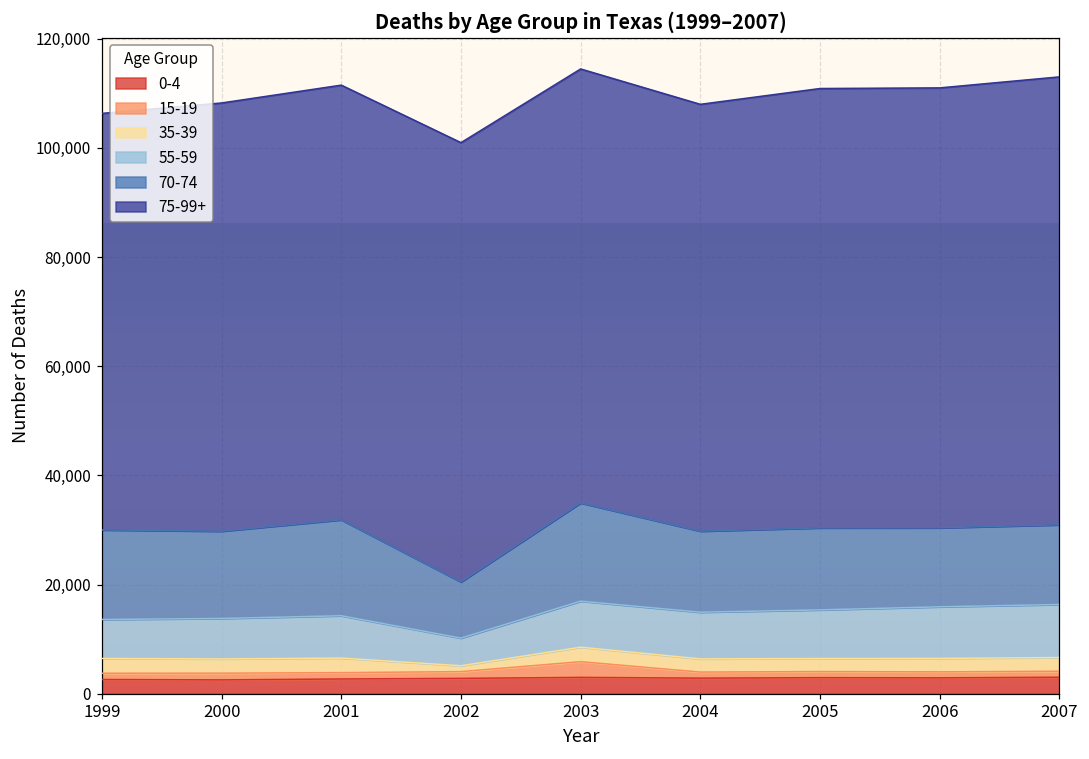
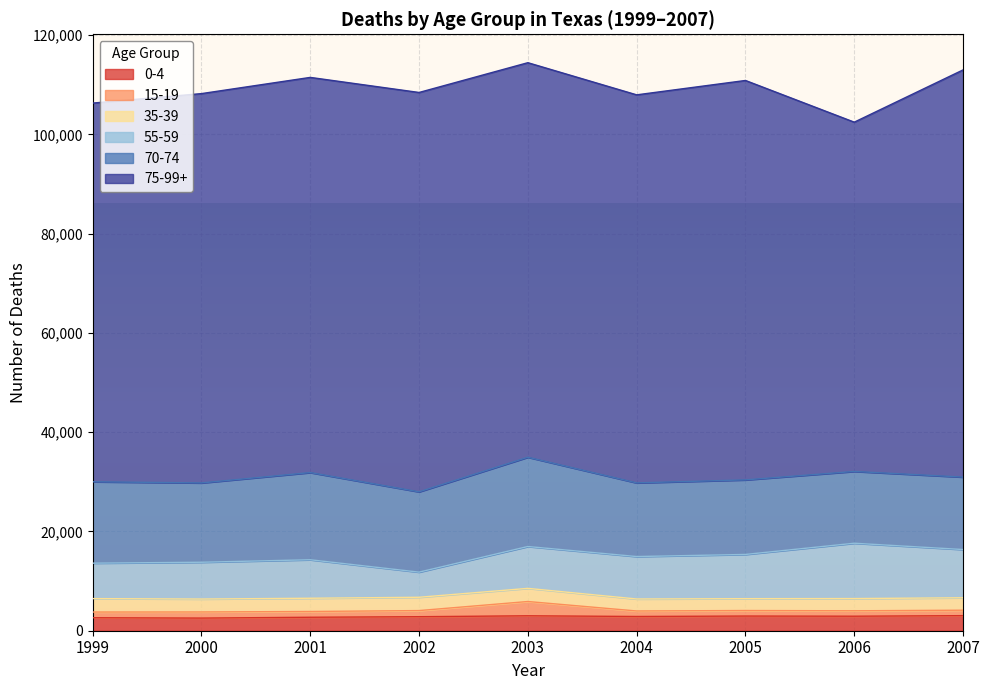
35-39, 2002: 1,000 -> 3,000
70-74, 2002: 10,000 -> 16,000
55-59, 2006: 9,000 -> 11,000
75-99+, 2006: 81,000 -> 70,000
